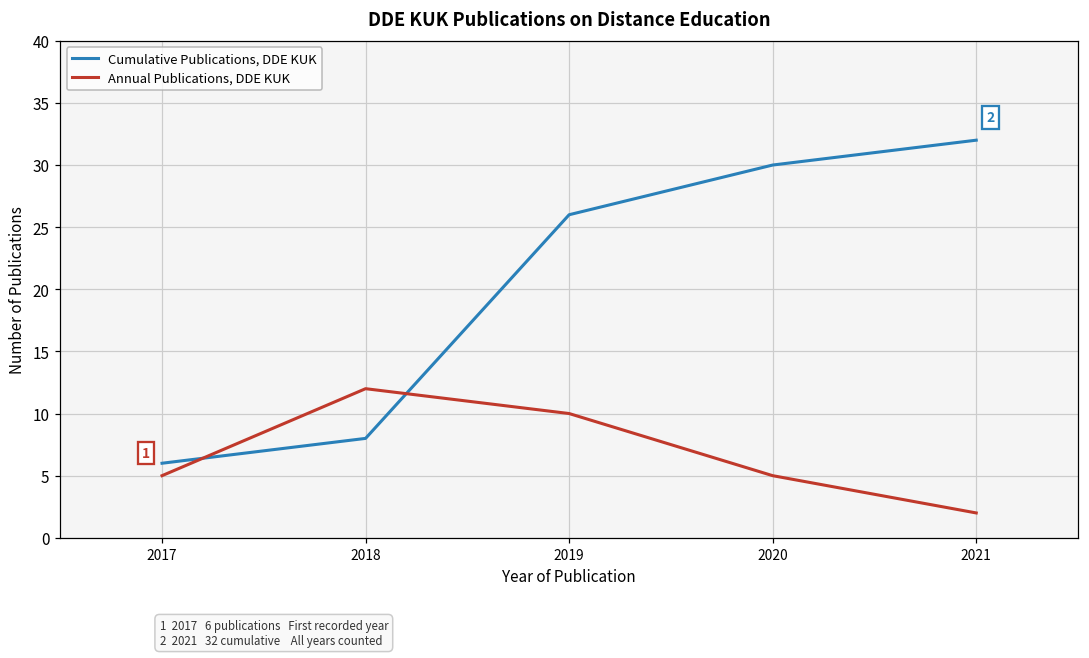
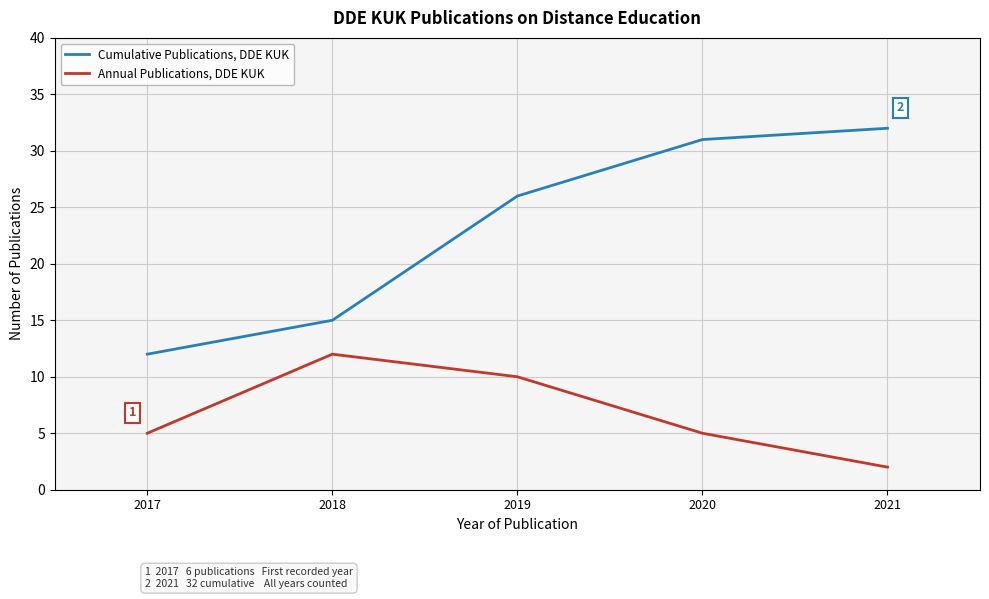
Cumulative Publications, DDE KUK, 2017: 6 -> 12
Cumulative Publications, DDE KUK, 2018: 8 -> 15
Cumulative Publications, DDE KUK, 2020: 30 -> 31
